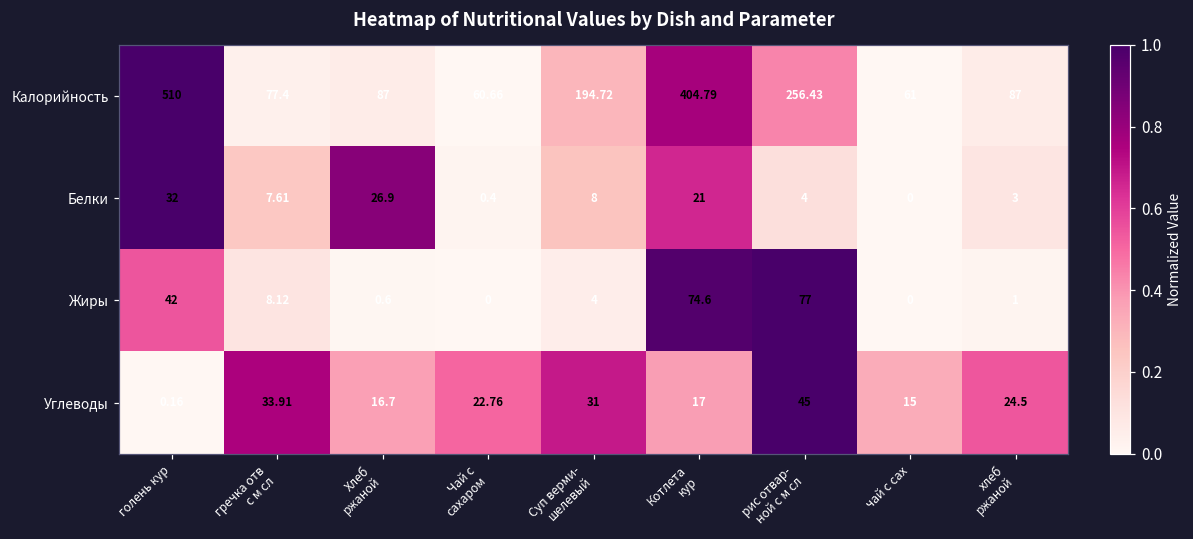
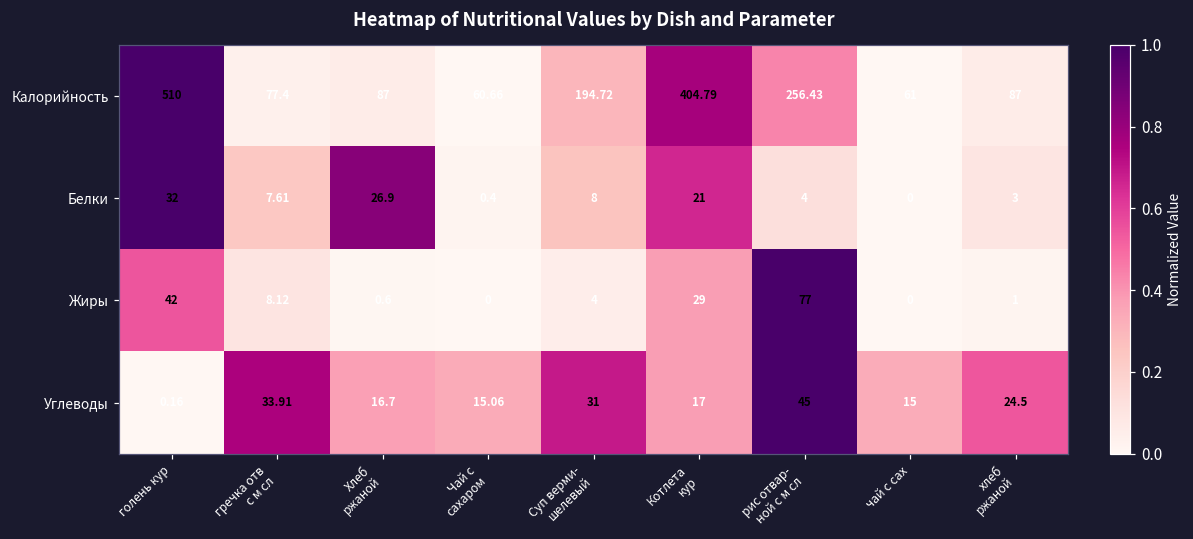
Жиры, Котлета кур: 74.6 -> 29
Углеводы, Чай с сахаром: 22.76 -> 15.06
